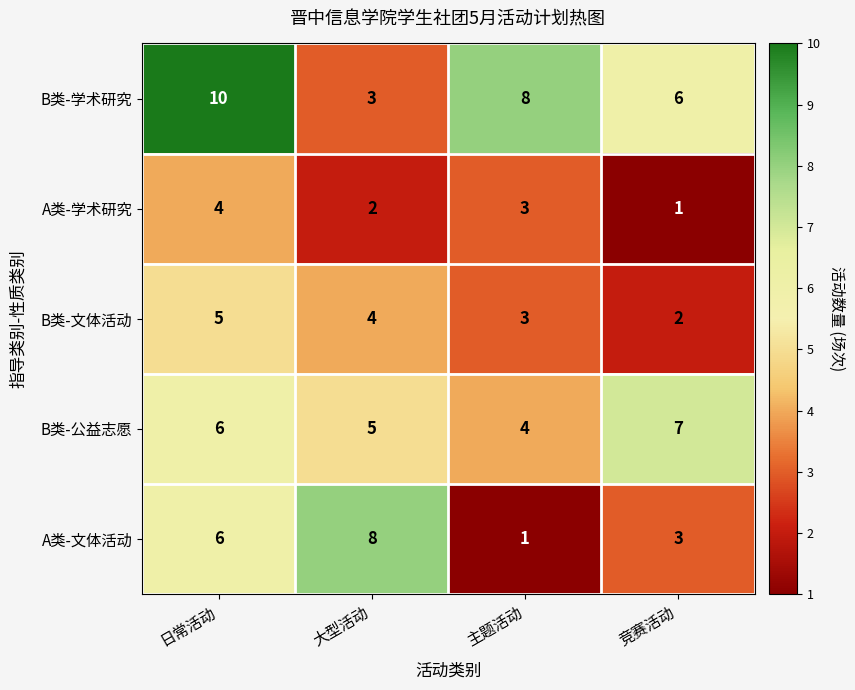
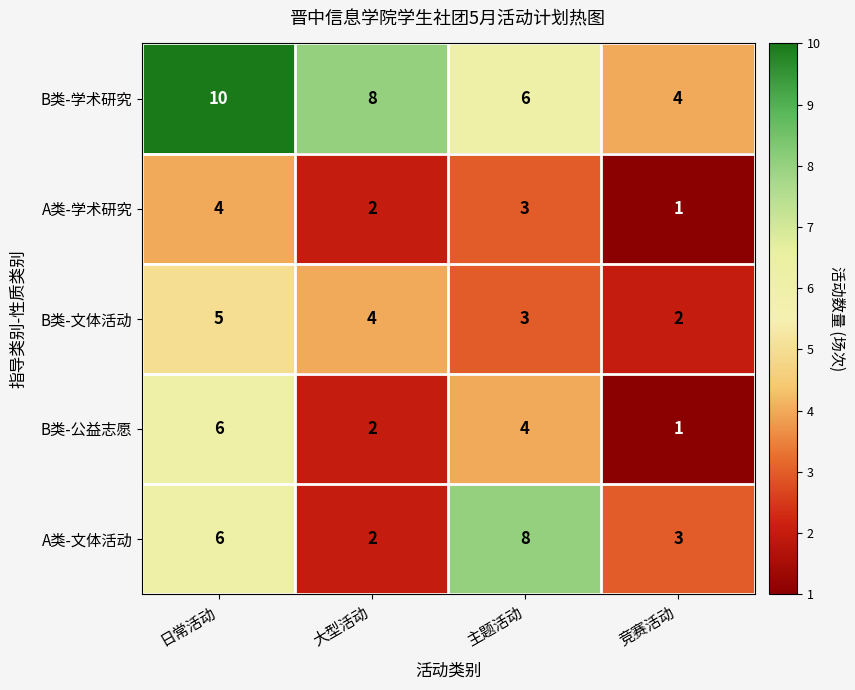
B类-学术研究, 大型活动: 3 -> 8
B类-学术研究, 主题活动: 8 -> 6
B类-学术研究, 竞赛活动: 6 -> 4
B类-公益志愿, 大型活动: 5 -> 2
B类-公益志愿, 竞赛活动: 7 -> 1
A类-文体活动, 大型活动: 8 -> 2
A类-文体活动, 主题活动: 1 -> 8
